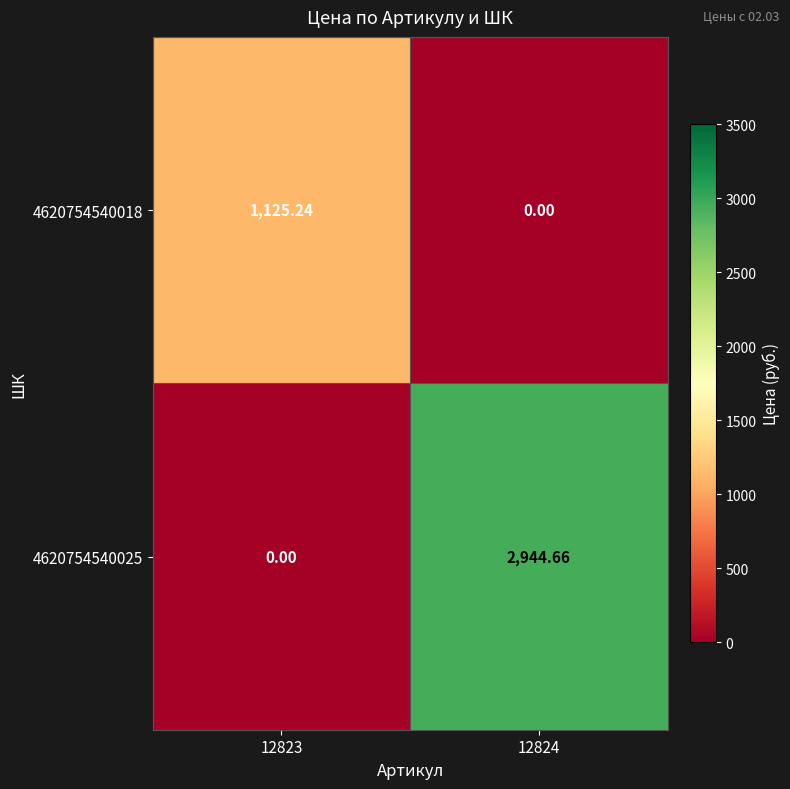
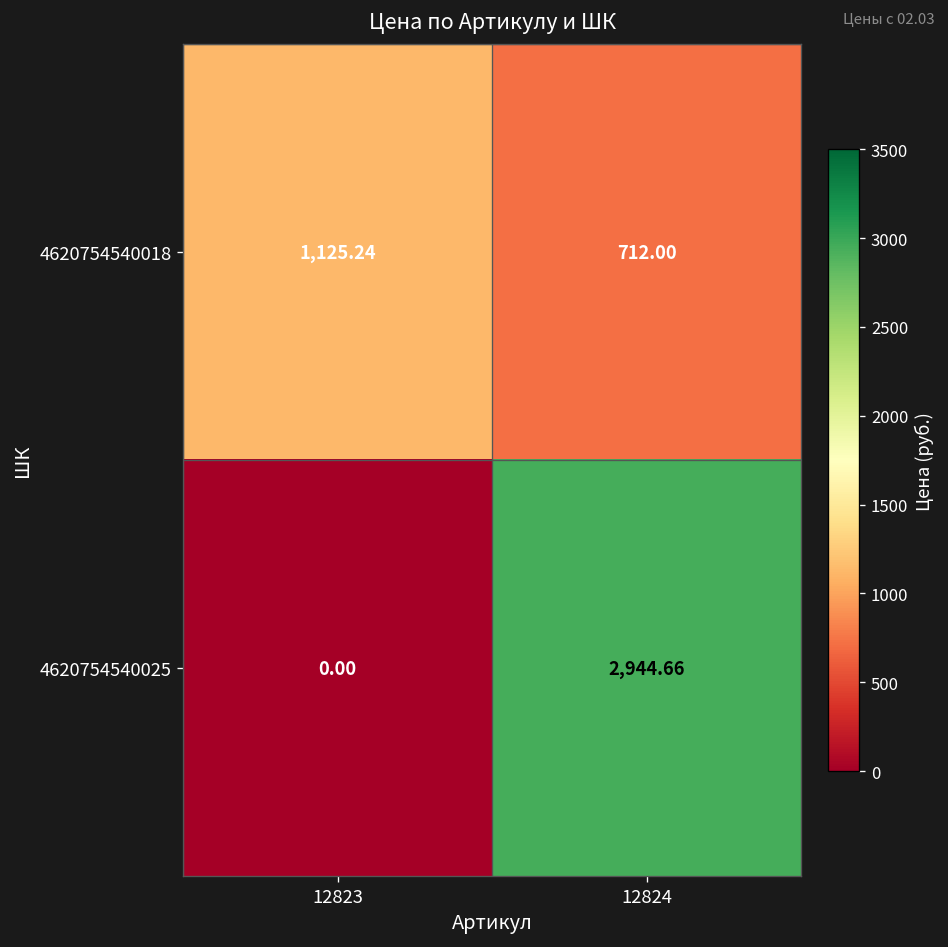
4620754540018, 12824: 0.00 -> 712.00
